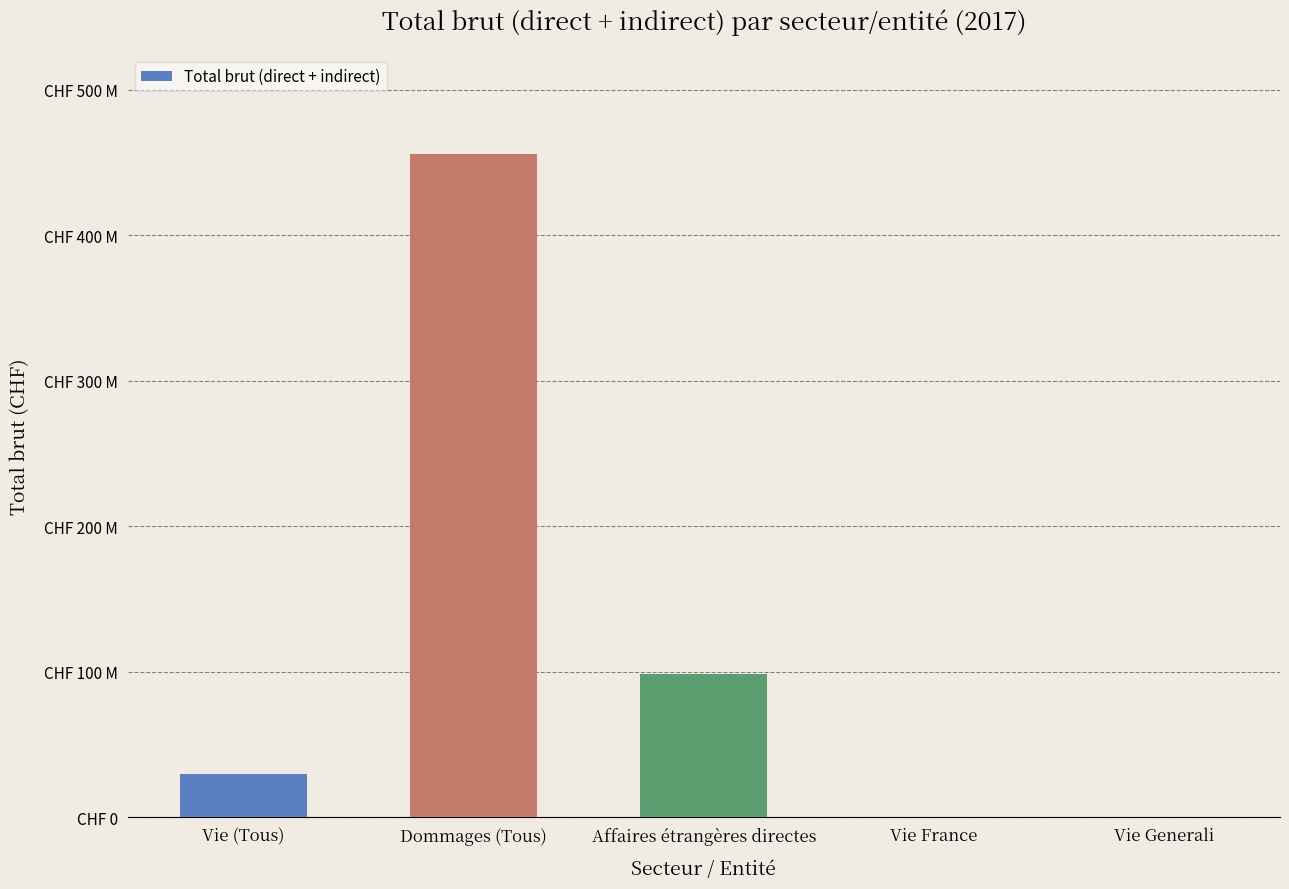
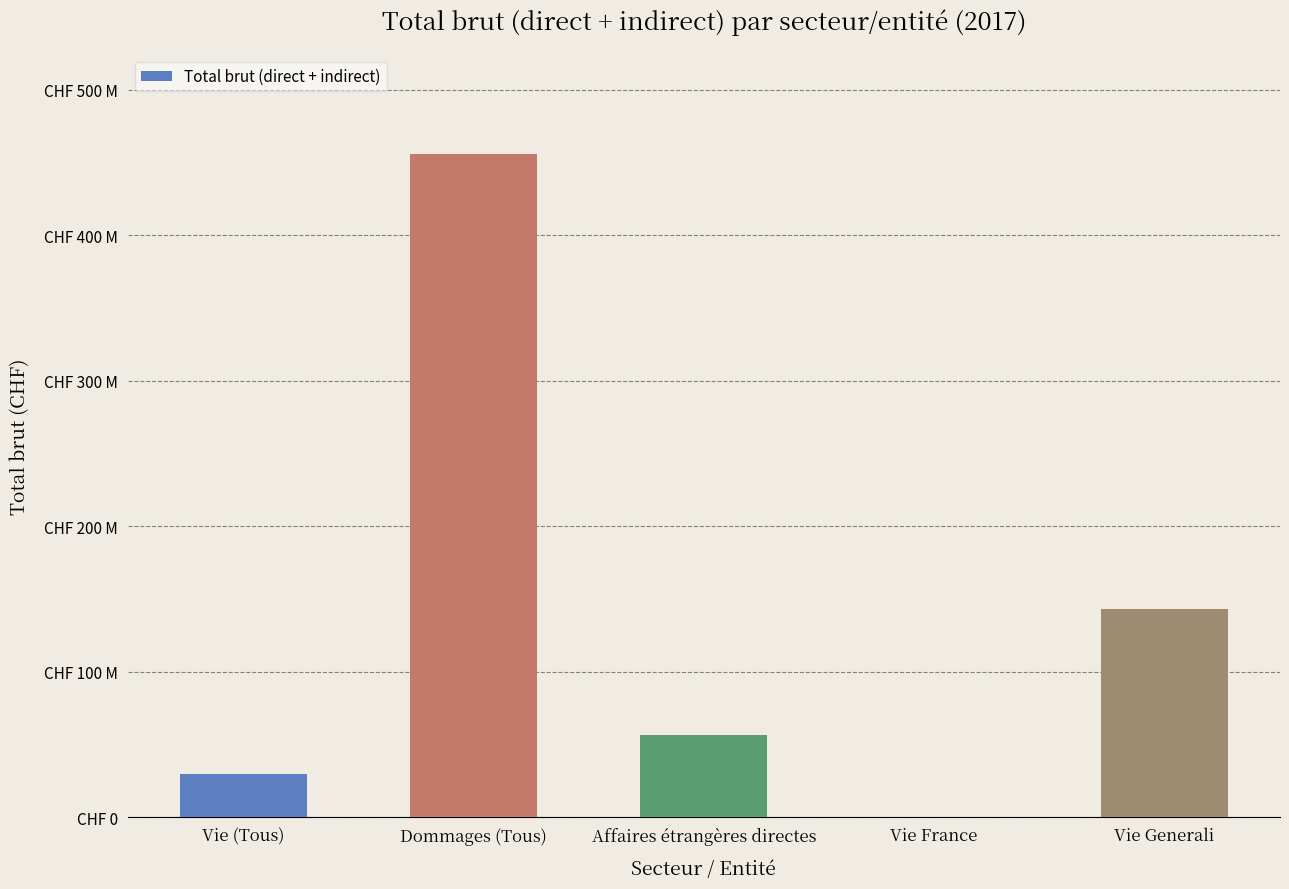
Affaires étrangères directes: CHF 98000000 -> CHF 57000000
Vie Generali: CHF 0 -> CHF 143000000
